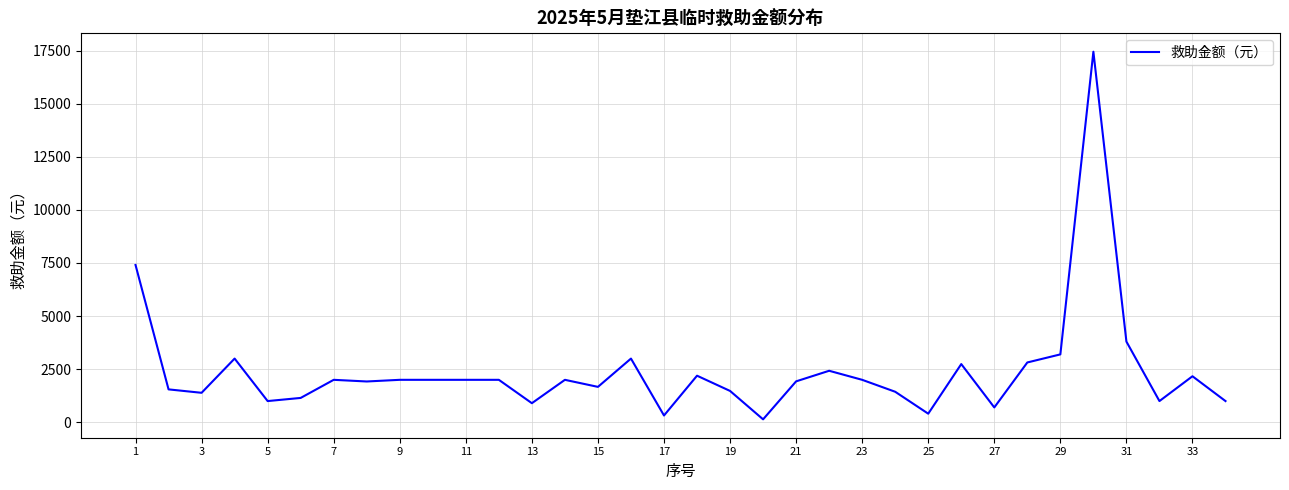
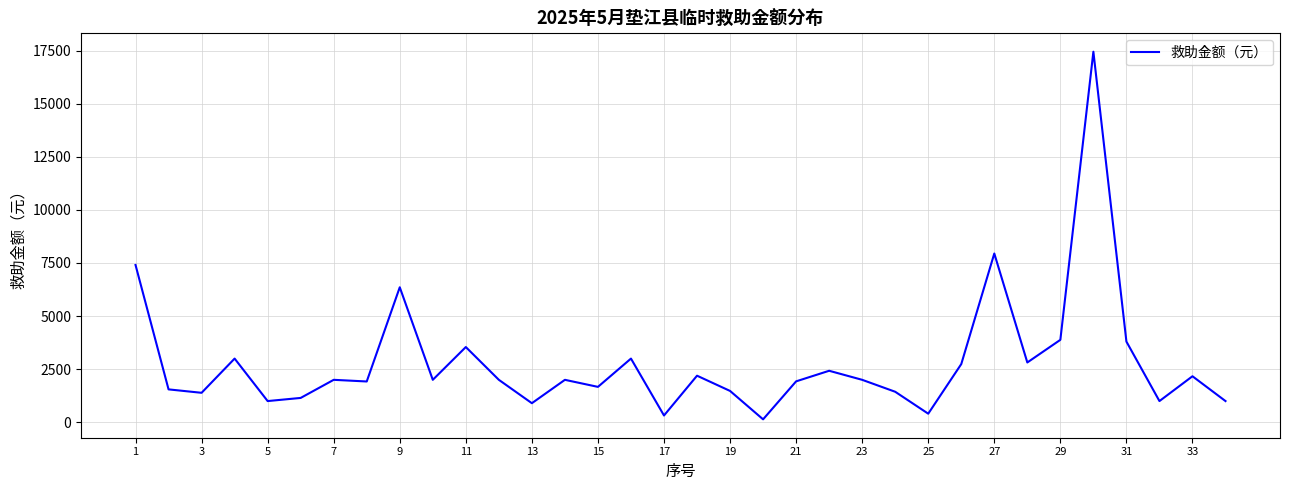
9: 2000 -> 6400
11: 2000 -> 3500
27: 700 -> 7900
29: 3200 -> 3900
